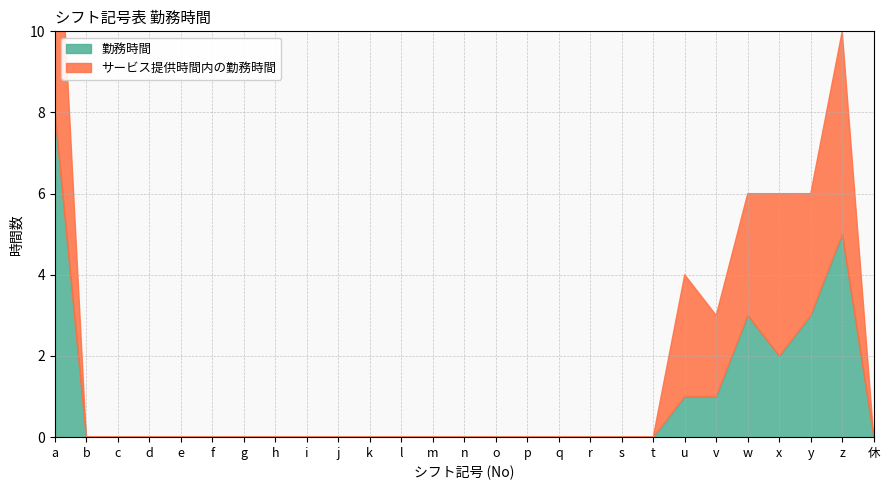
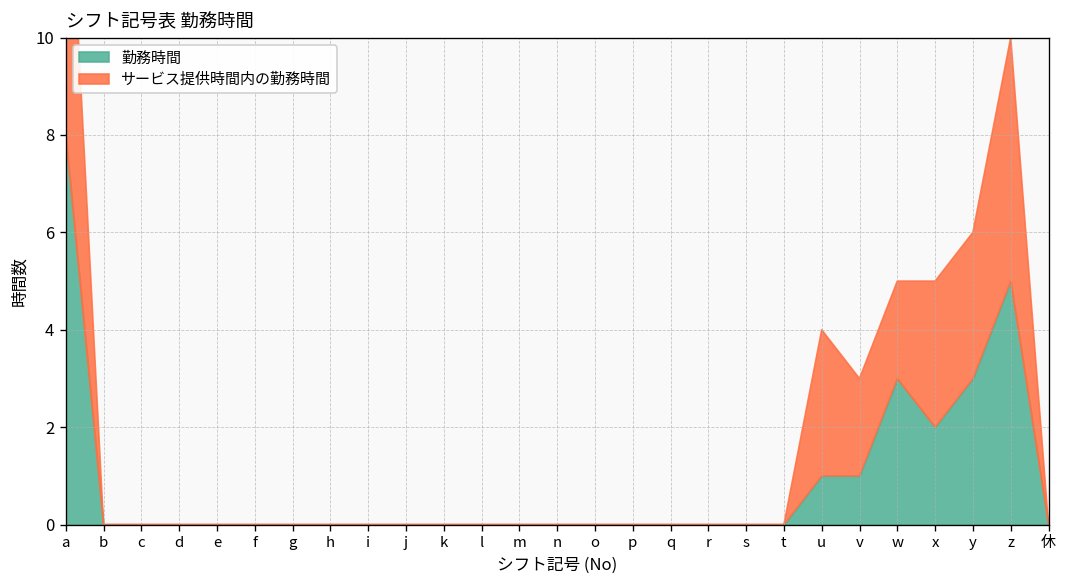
サービス提供時間内の勤務時間, w: 3 -> 2
サービス提供時間内の勤務時間, x: 4 -> 3
